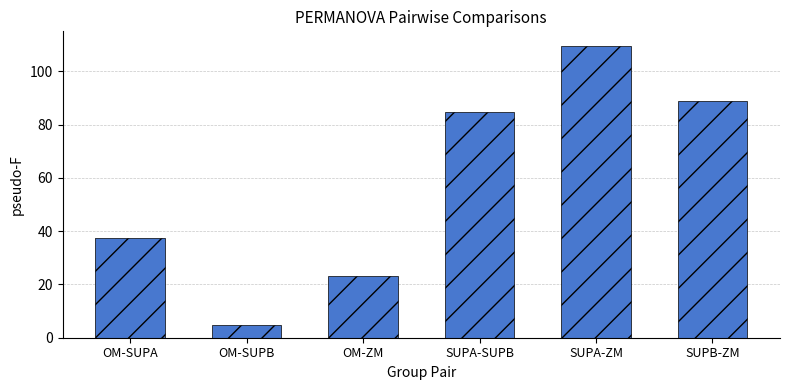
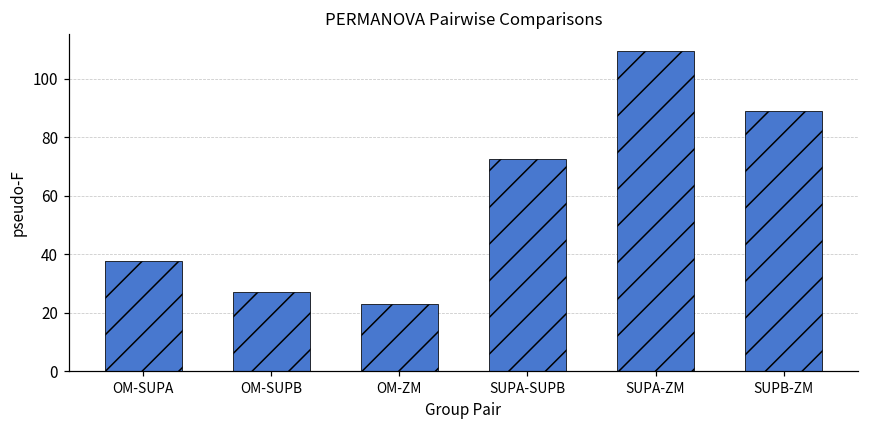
OM-SUPB: 5 -> 27
SUPA-SUPB: 85 -> 72
